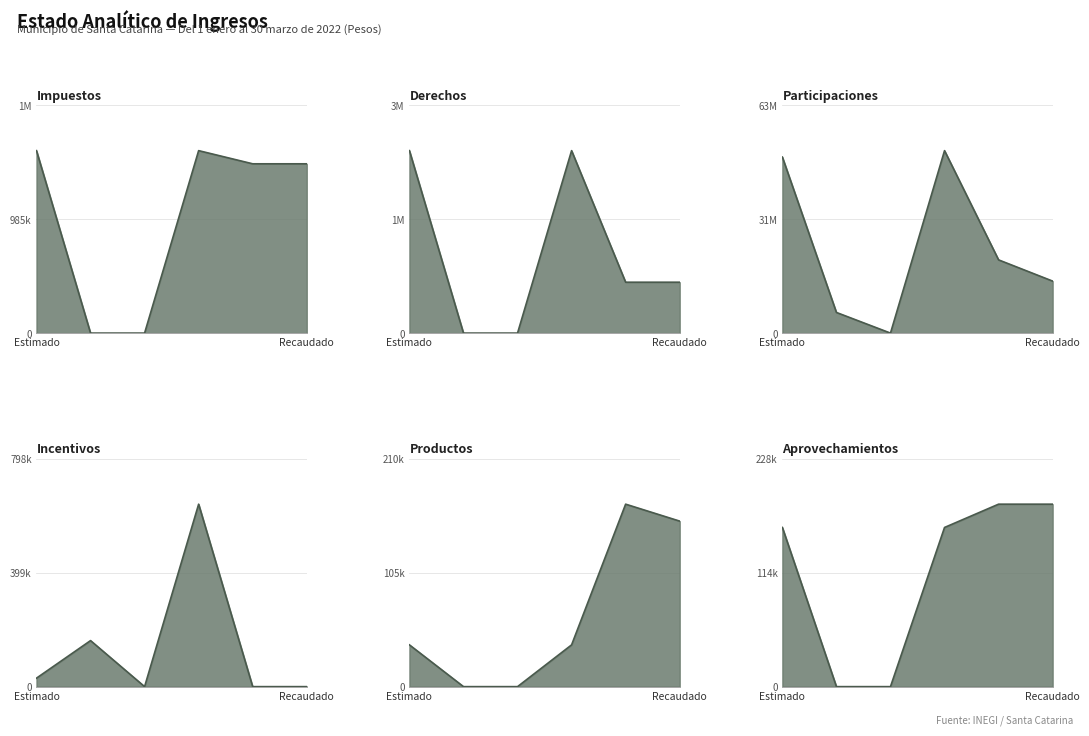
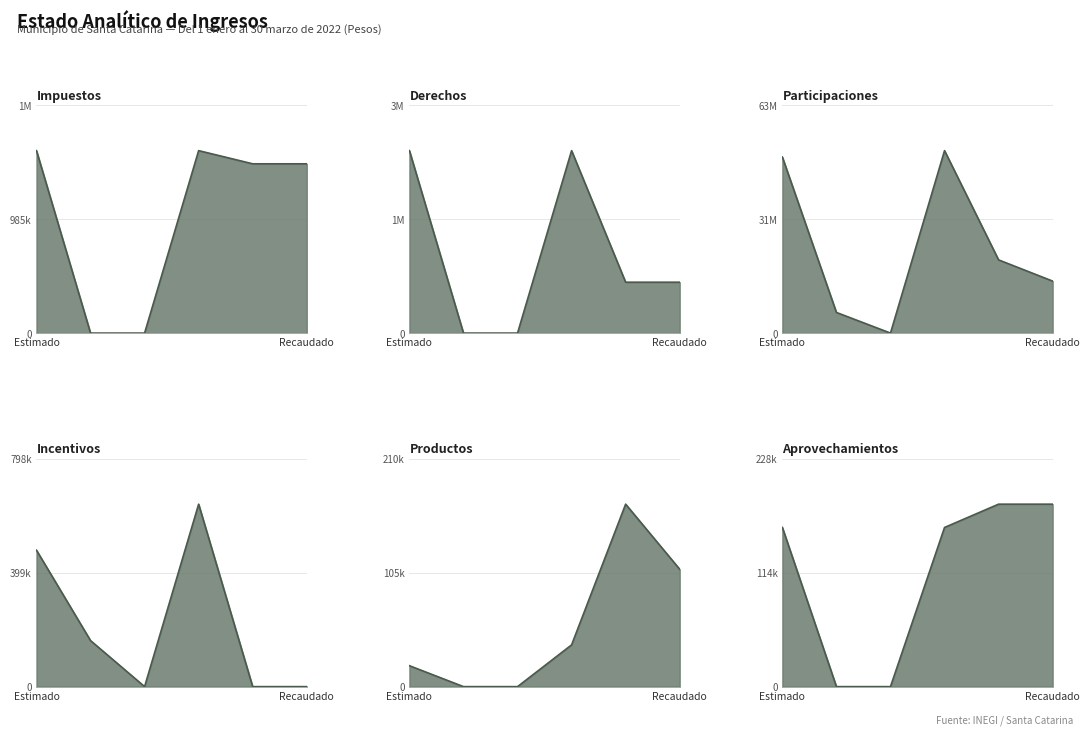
Incentivos, Estimado: 30000 -> 480000
Productos, Estimado: 39000 -> 19000
Productos, Recaudado: 153000 -> 109000
